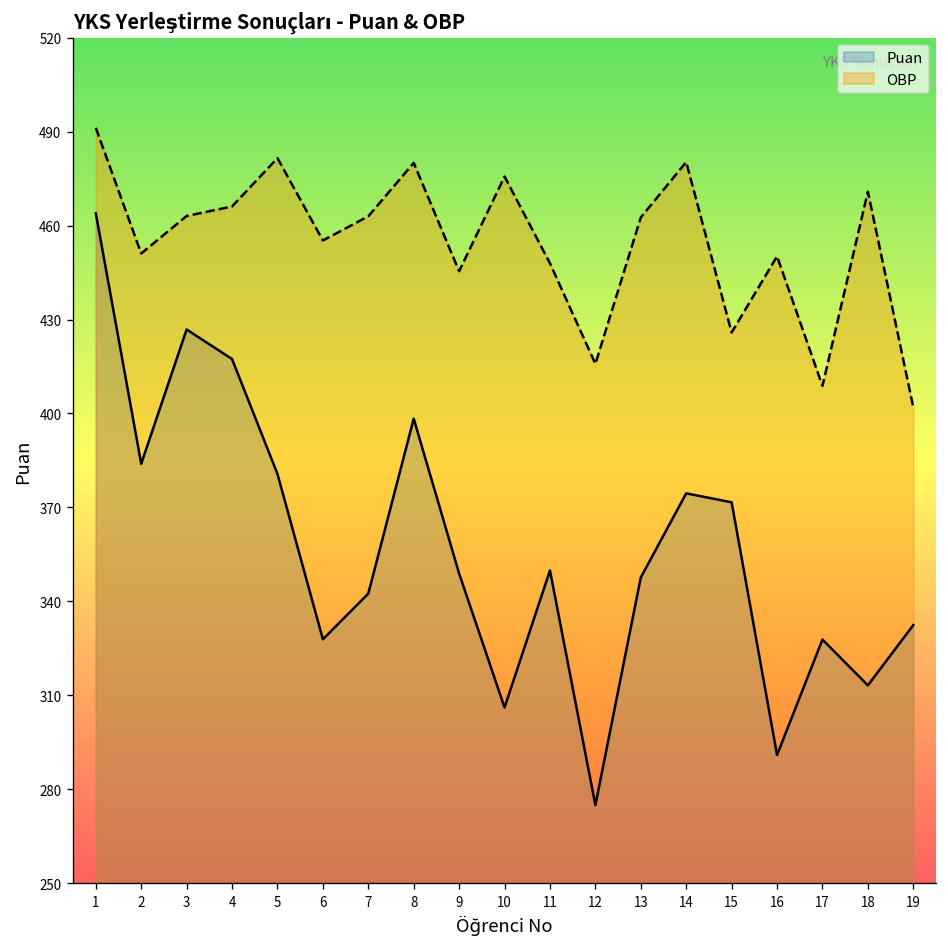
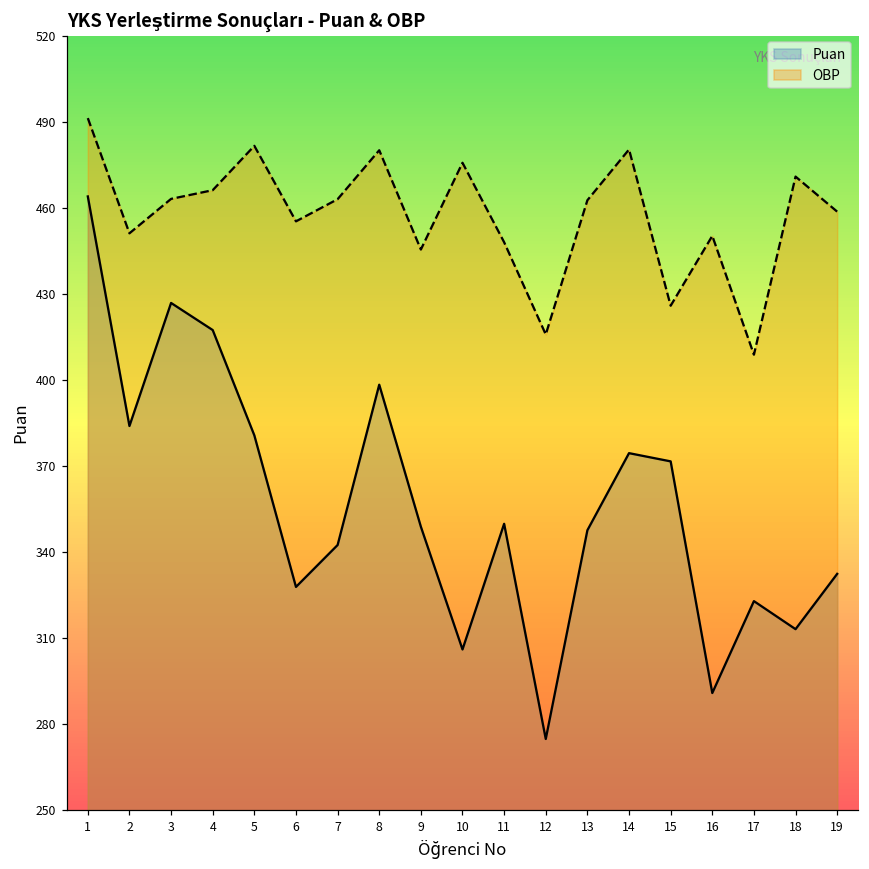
Puan, 17: 328 -> 323
OBP, 19: 402 -> 459
